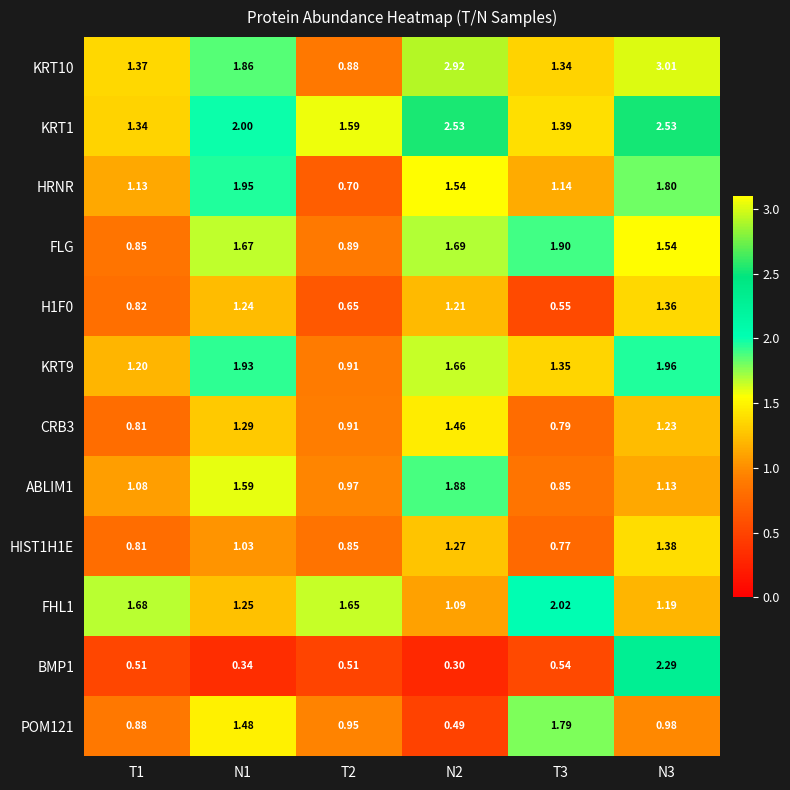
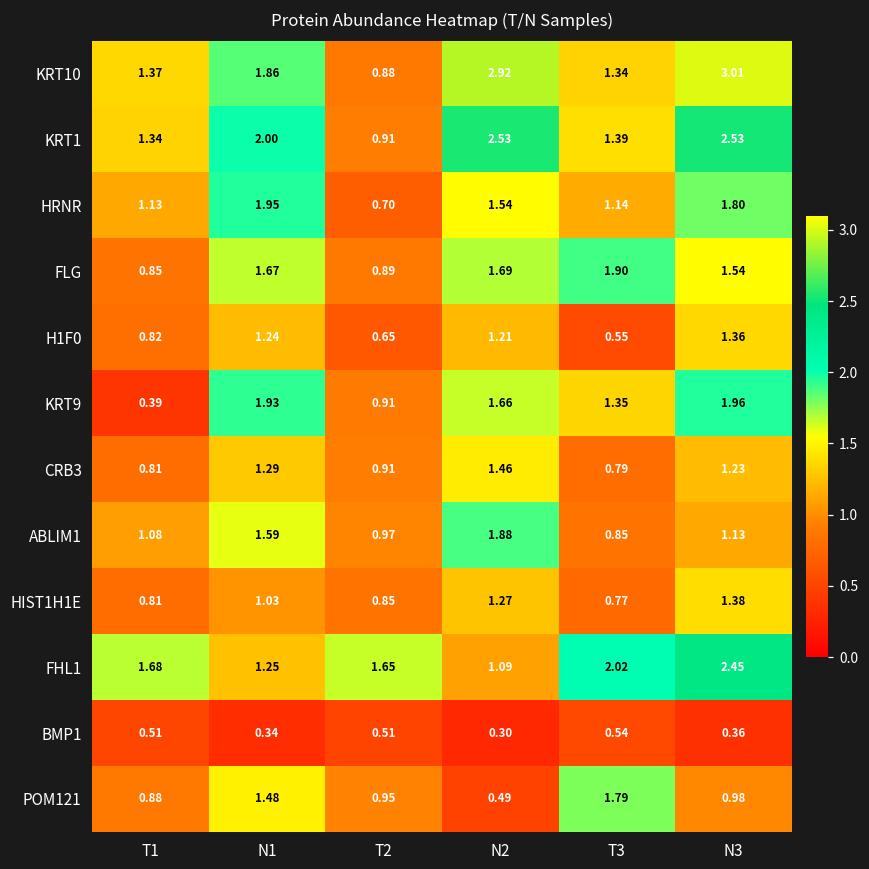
KRT1, T2: 1.59 -> 0.91
KRT9, T1: 1.20 -> 0.39
FHL1, N3: 1.19 -> 2.45
BMP1, N3: 2.29 -> 0.36
